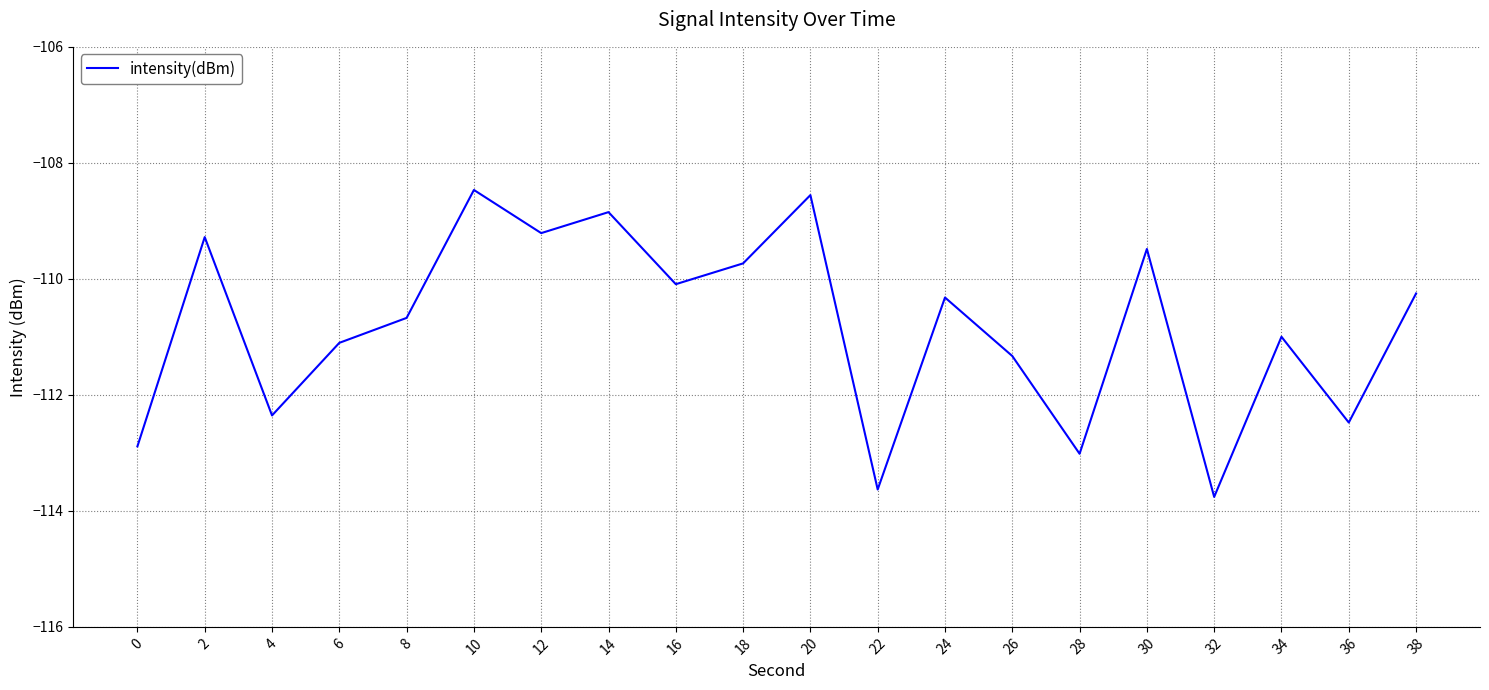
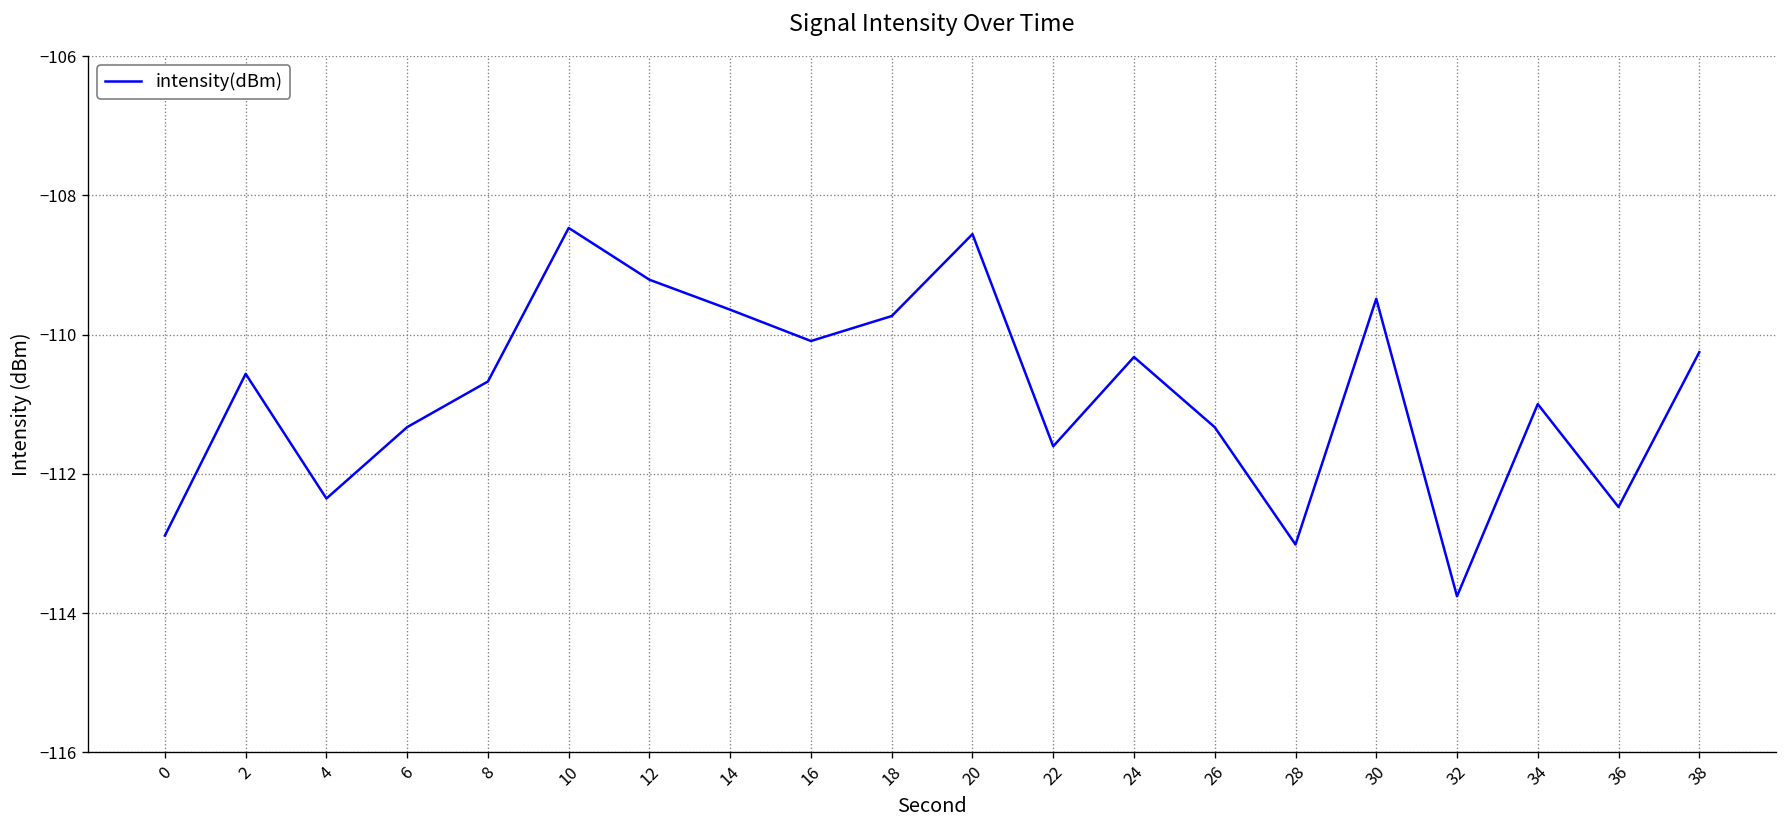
2: -109.3 -> -110.6
6: -111.1 -> -111.3
14: -108.8 -> -109.6
22: -113.6 -> -111.6
